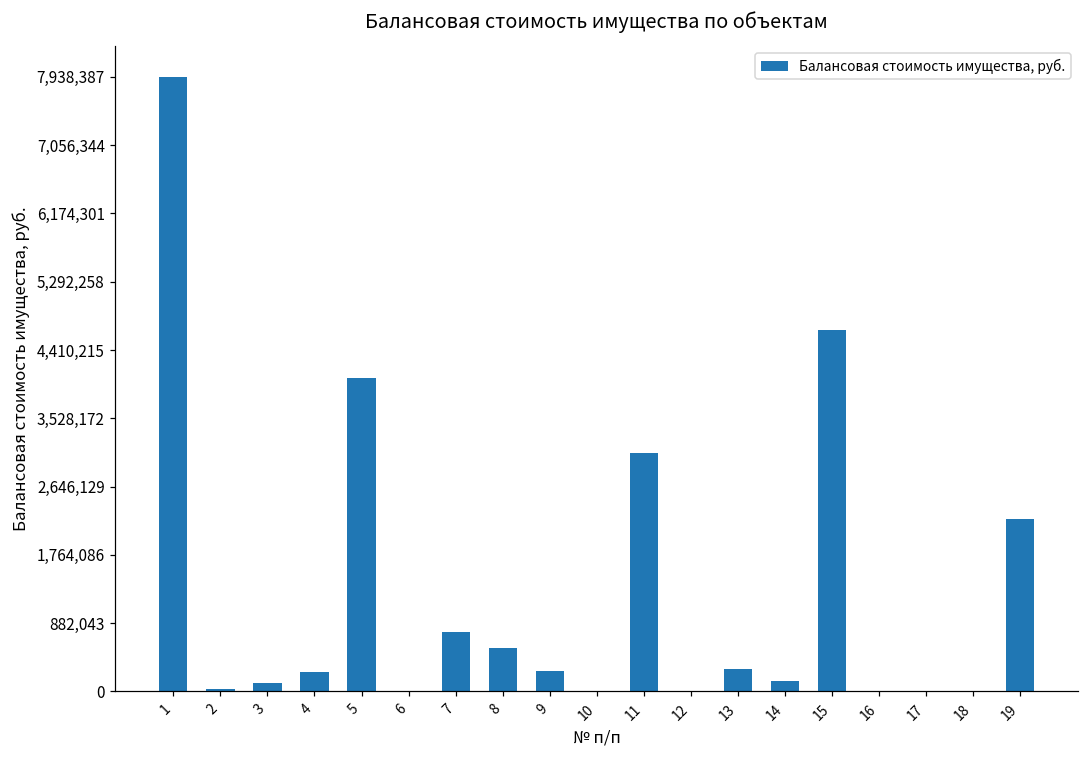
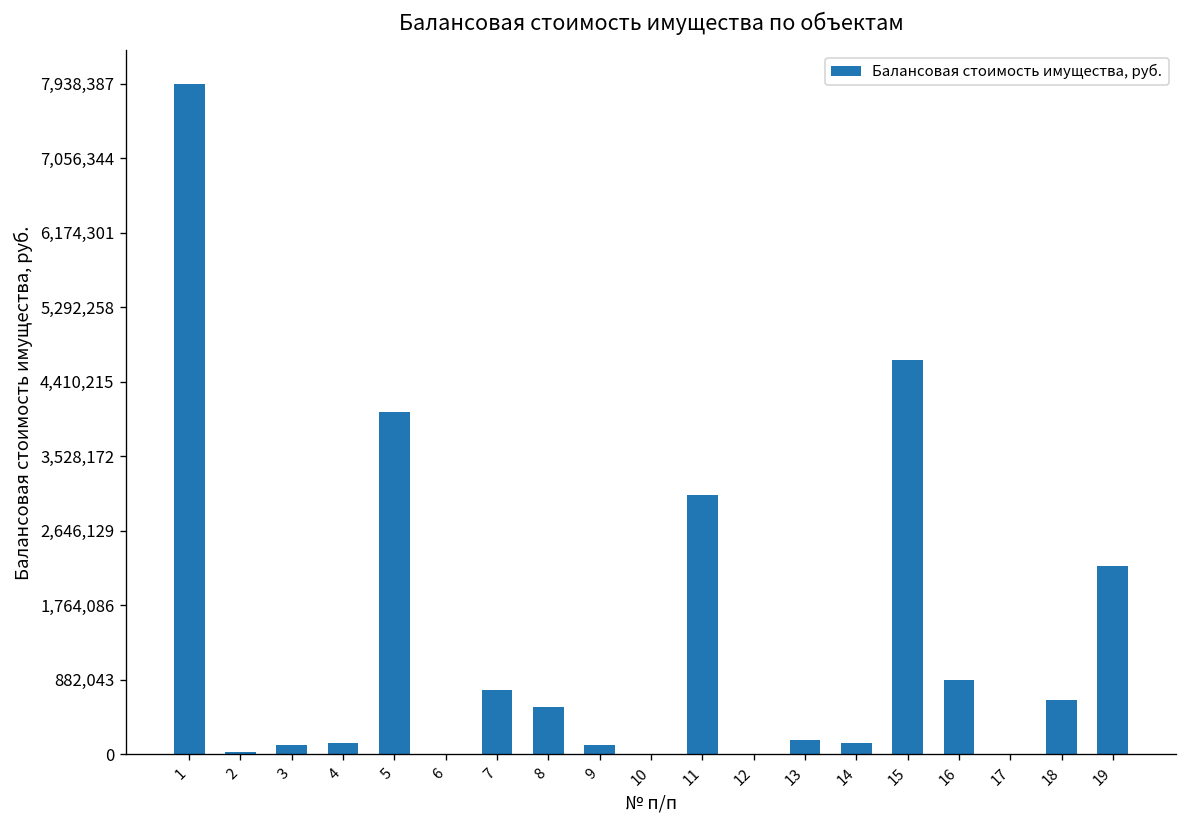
4: 300,000 -> 100,000
9: 300,000 -> 100,000
13: 300,000 -> 200,000
16: 0 -> 900,000
18: 0 -> 600,000
